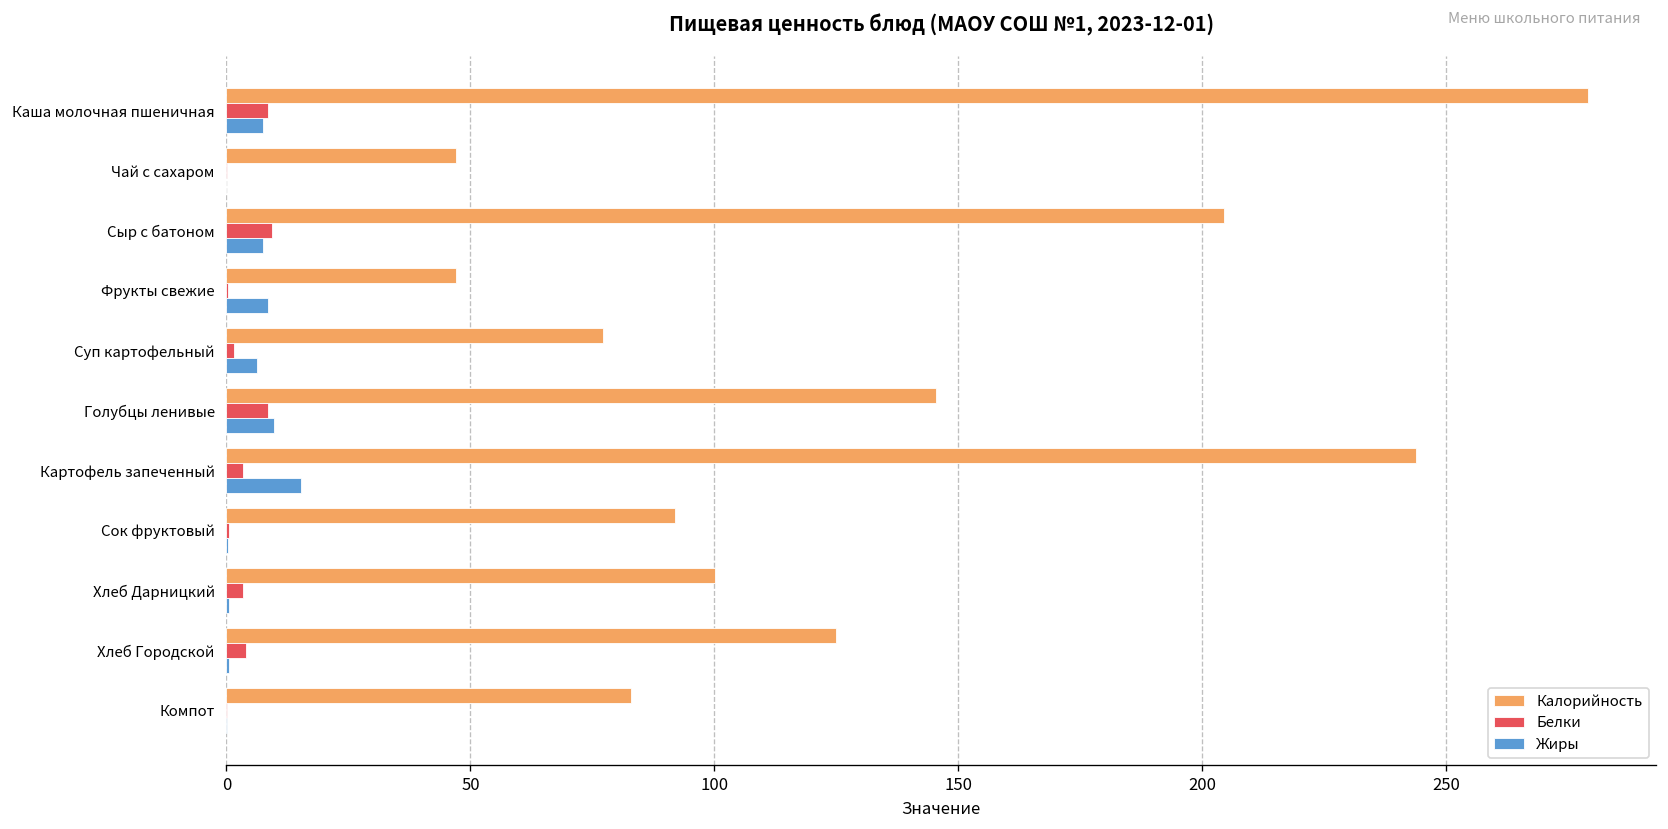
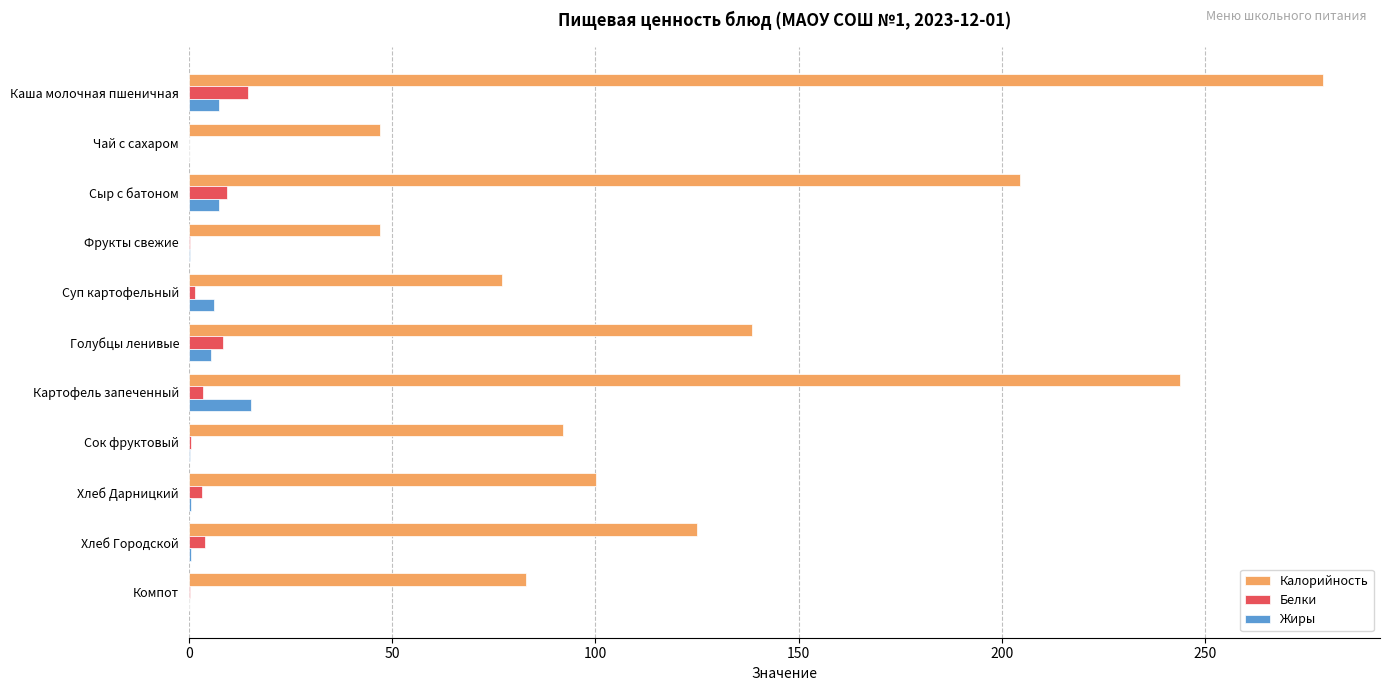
Белки, Каша молочная пшеничная: 9 -> 15
Жиры, Фрукты свежие: 9 -> 0
Калорийность, Голубцы ленивые: 145 -> 139
Жиры, Голубцы ленивые: 10 -> 5
